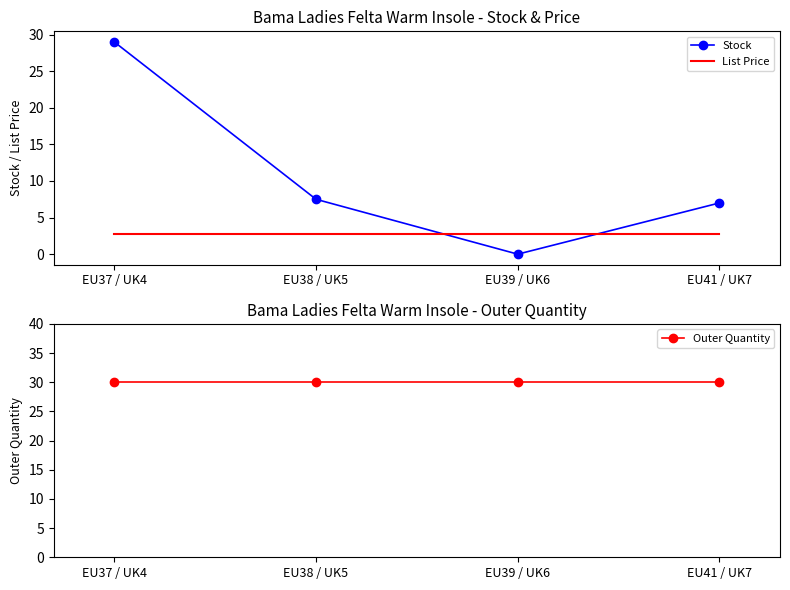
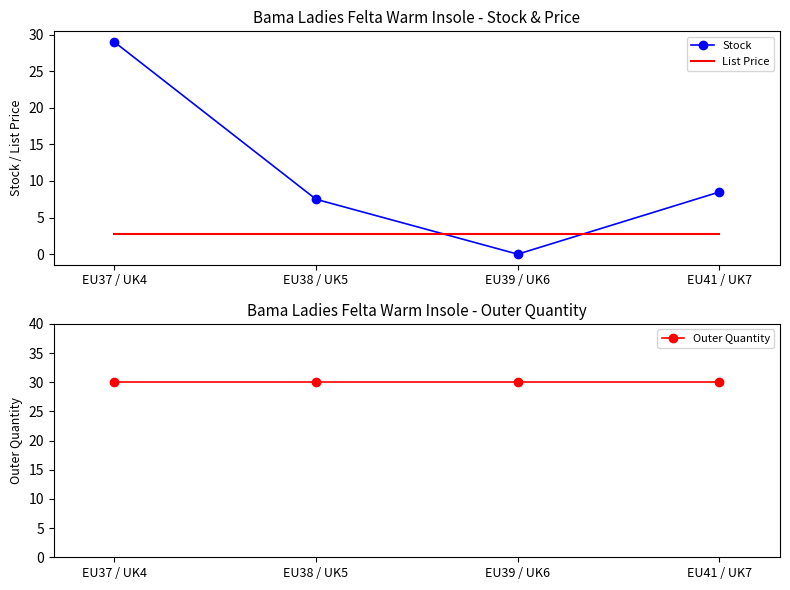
Bama Ladies Felta Warm Insole - Stock & Price, Stock, EU41 / UK7: 7 -> 9
